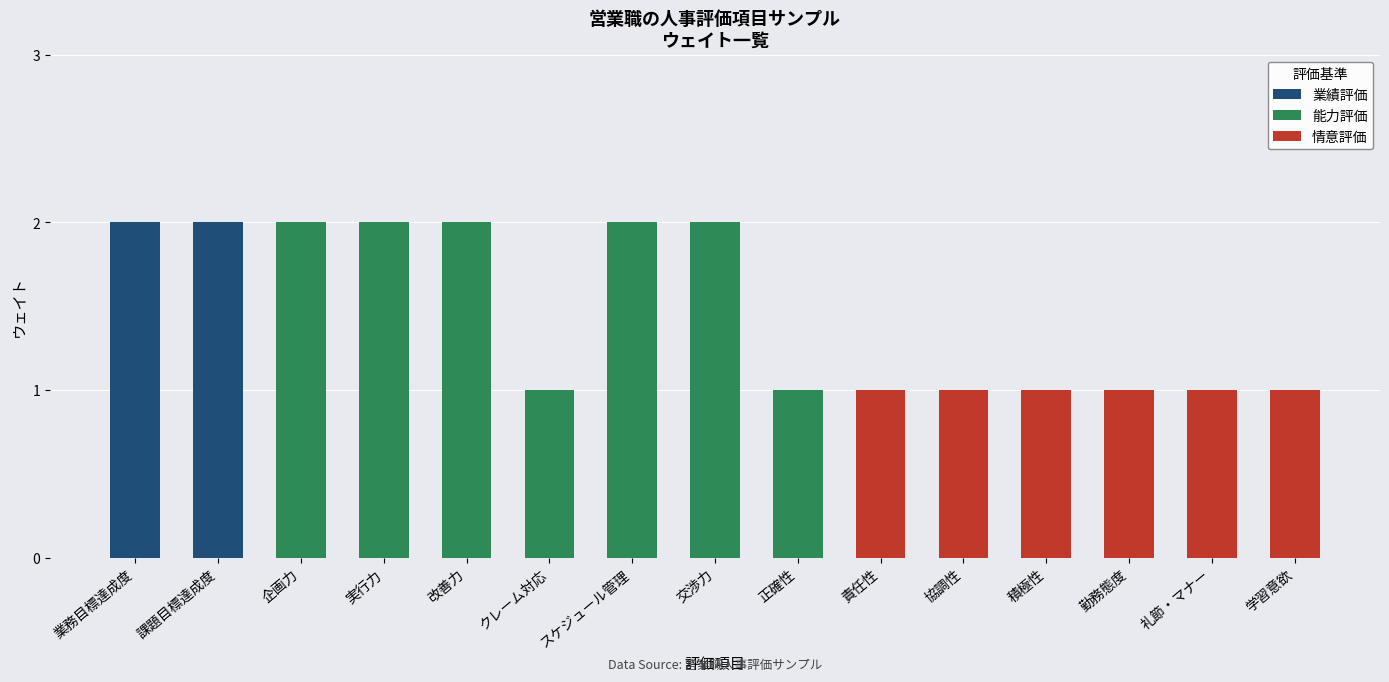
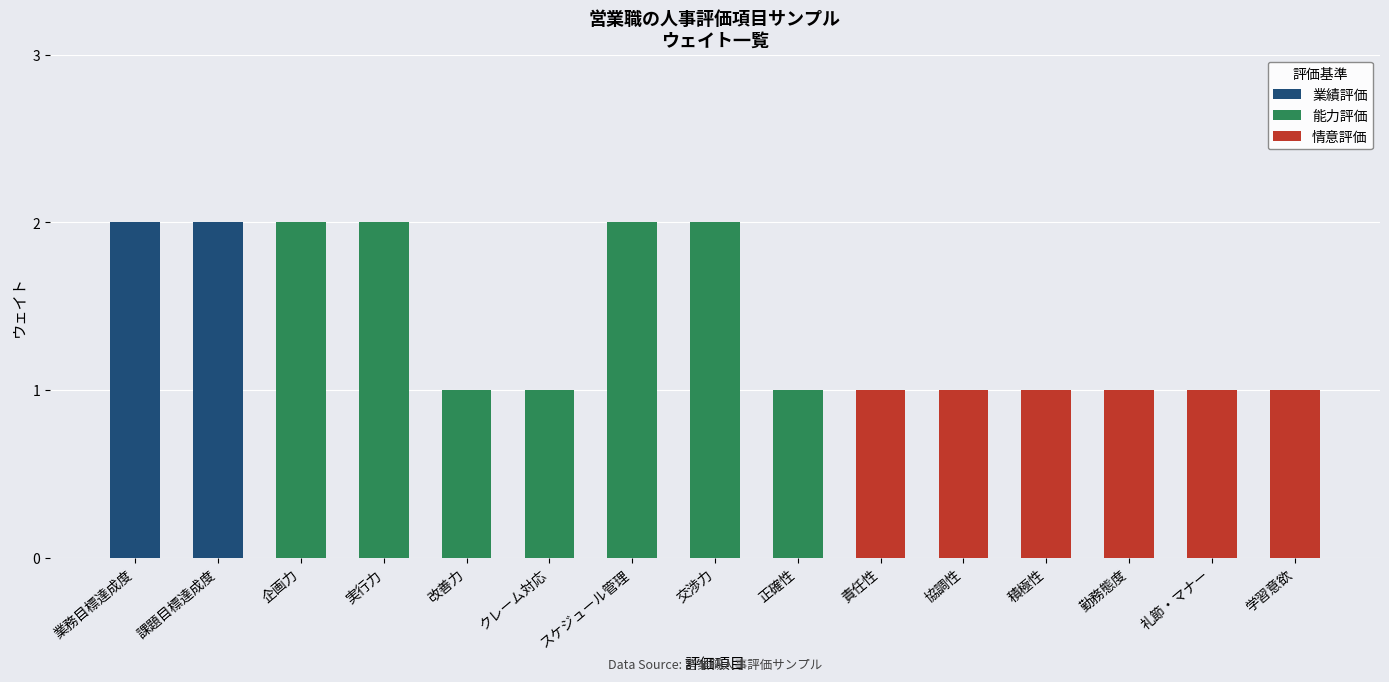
能力評価, 改善力: 2 -> 1
